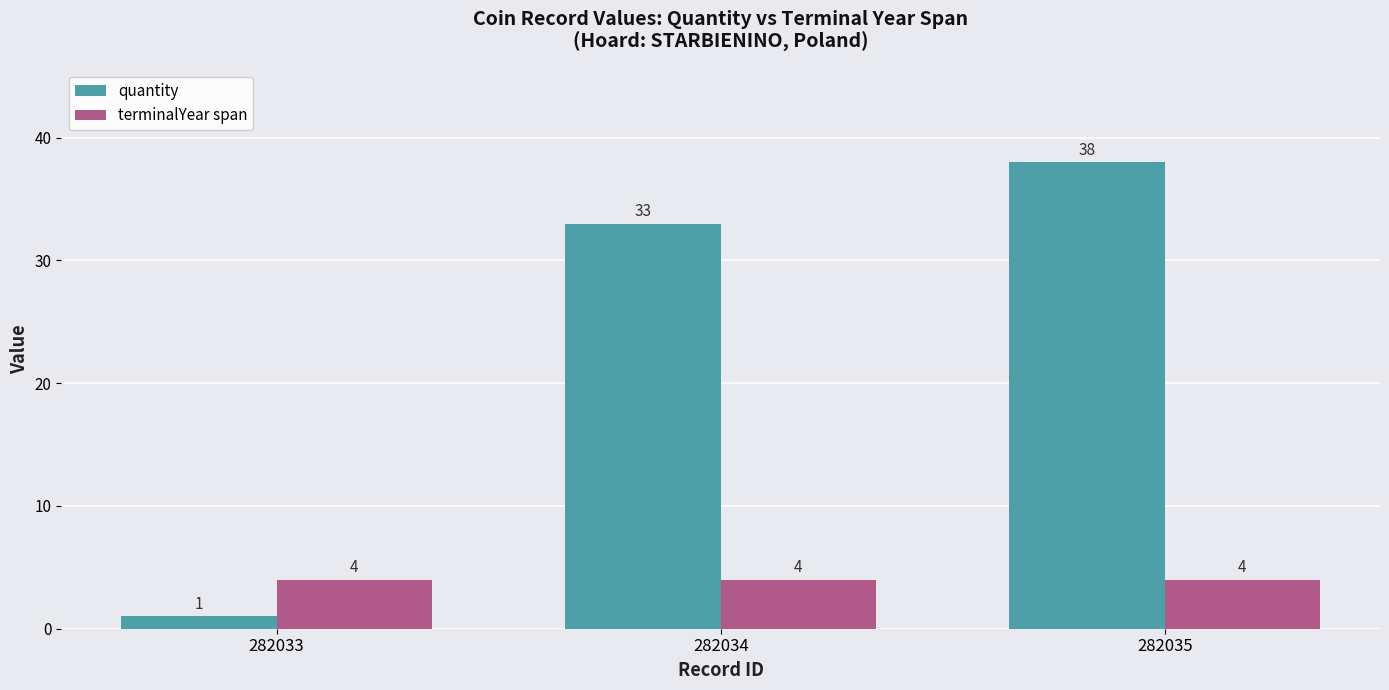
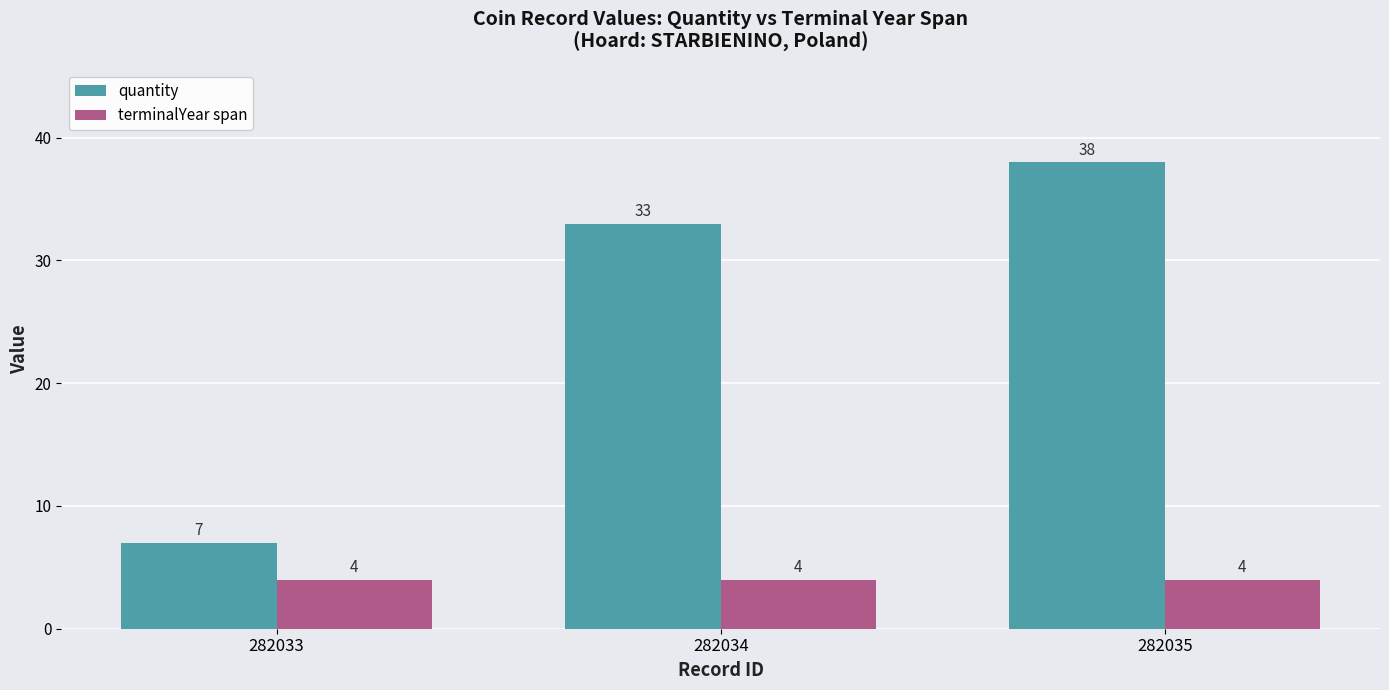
quantity, 282033: 1 -> 7
